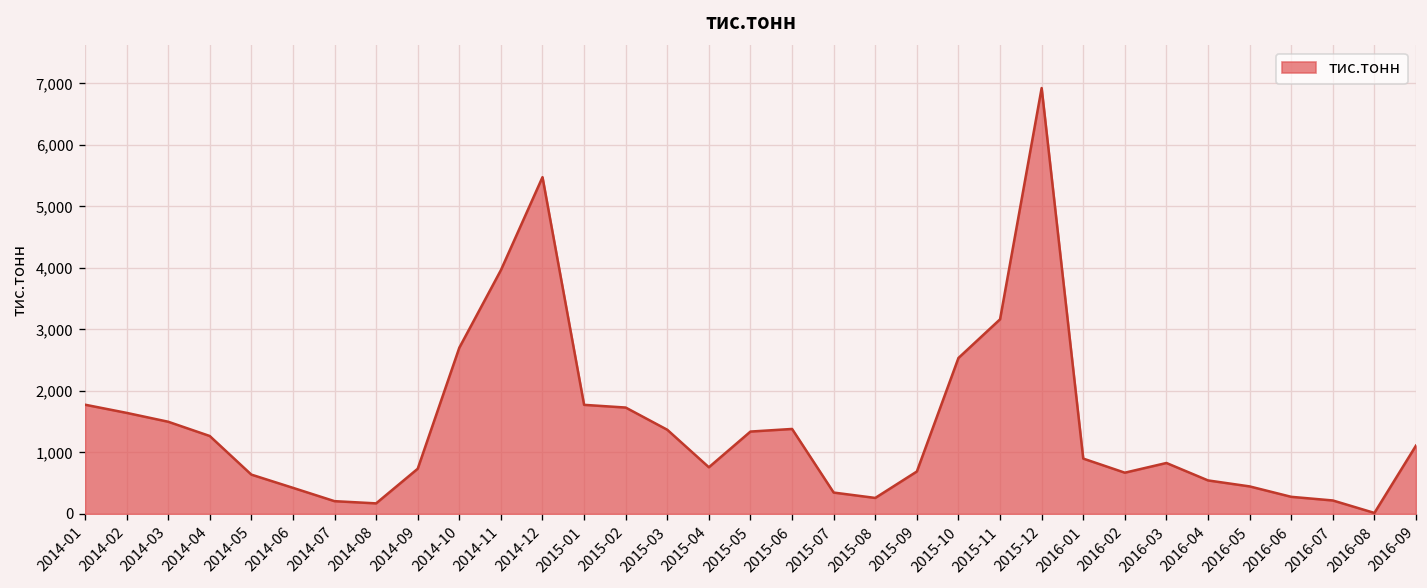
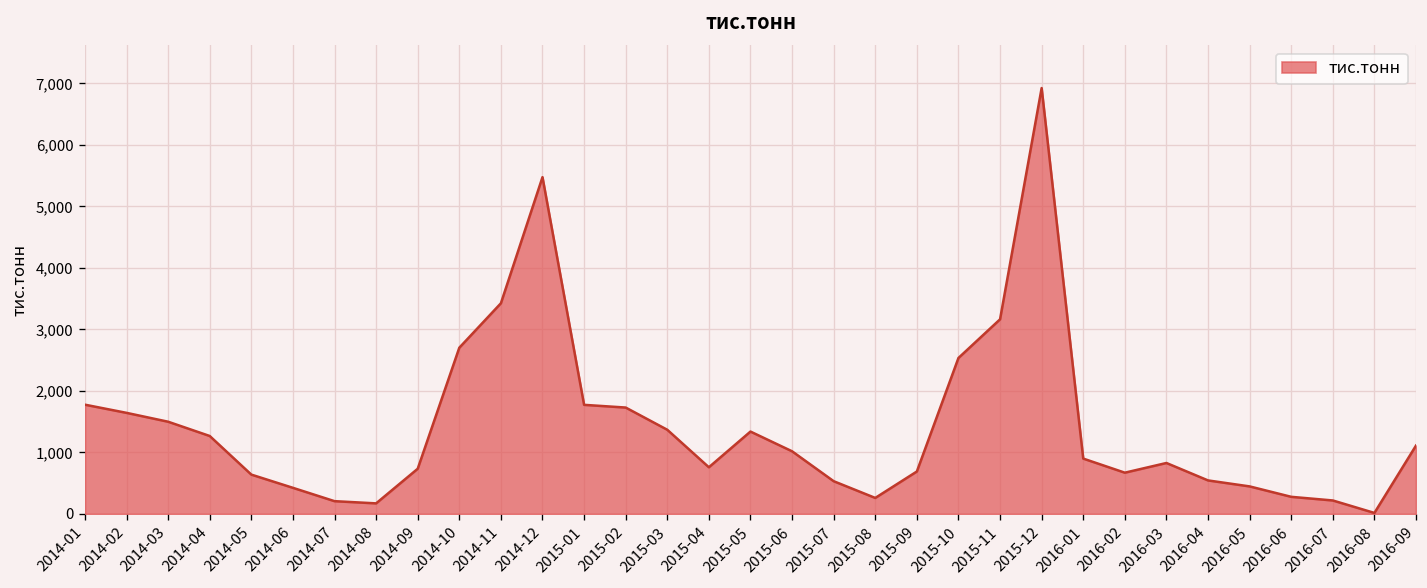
2014-11: 4,000 -> 3,400
2015-06: 1,400 -> 1,000
2015-07: 300 -> 500
